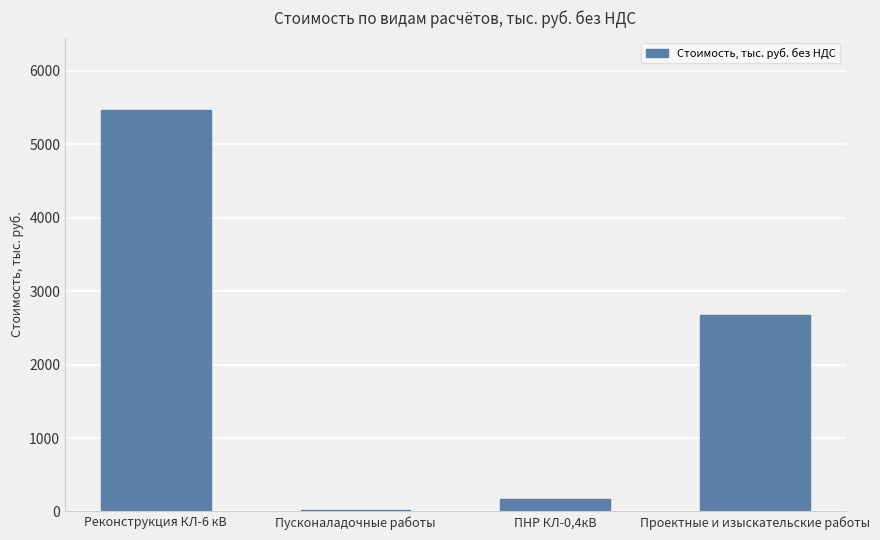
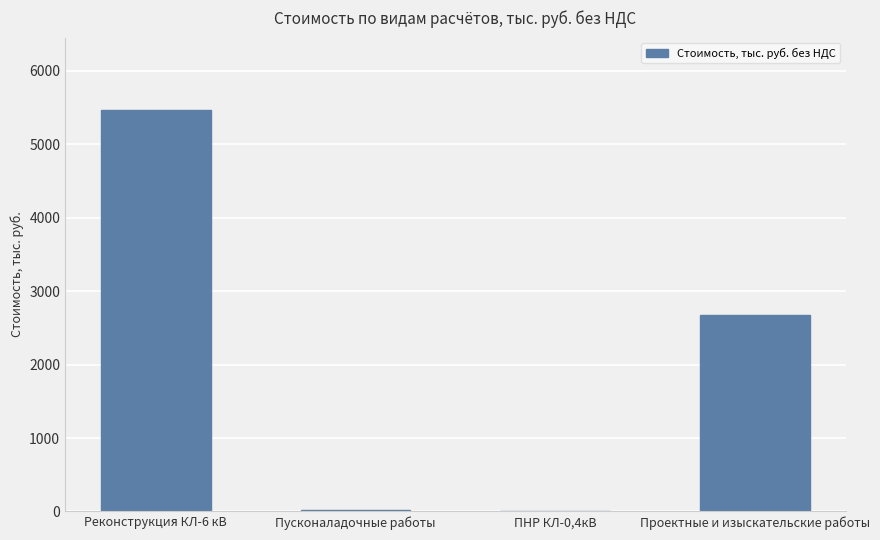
ПНР КЛ-0,4кВ: 200 -> 0
